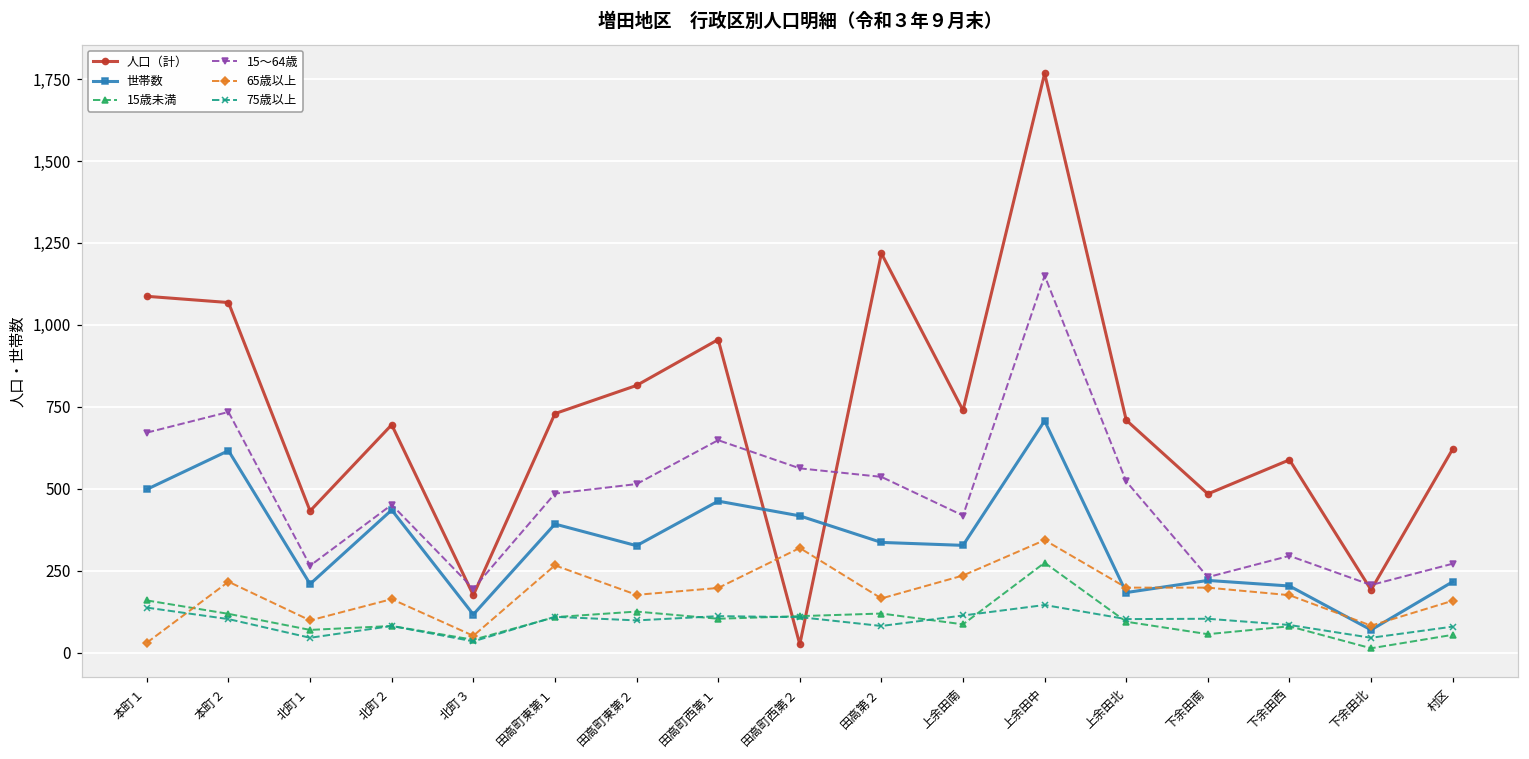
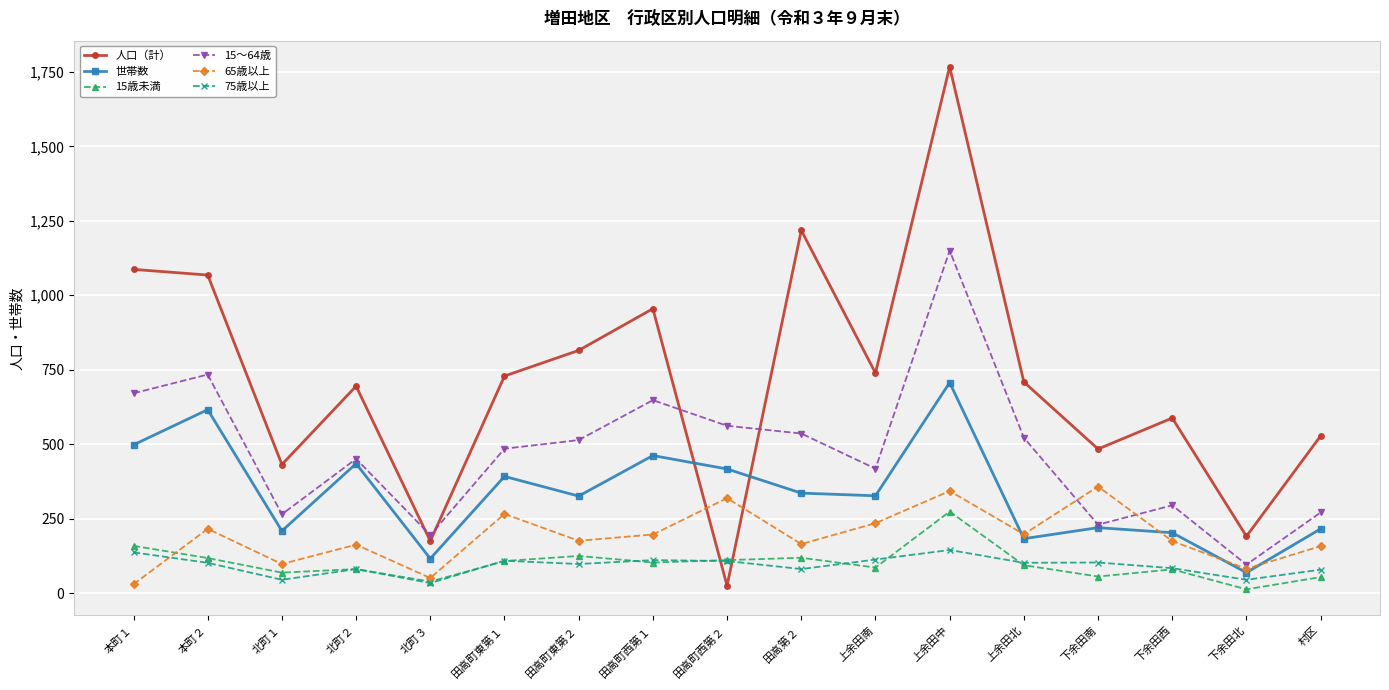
65歳以上, 下余田南: 200 -> 360
15〜64歳, 下余田北: 210 -> 100
人口（計）, 村区: 620 -> 530
